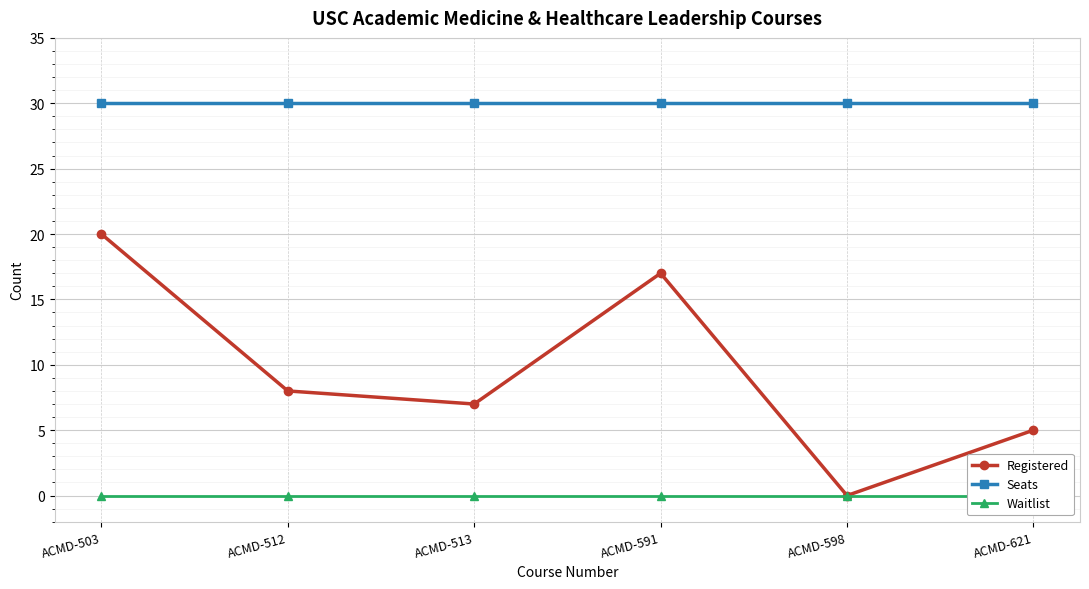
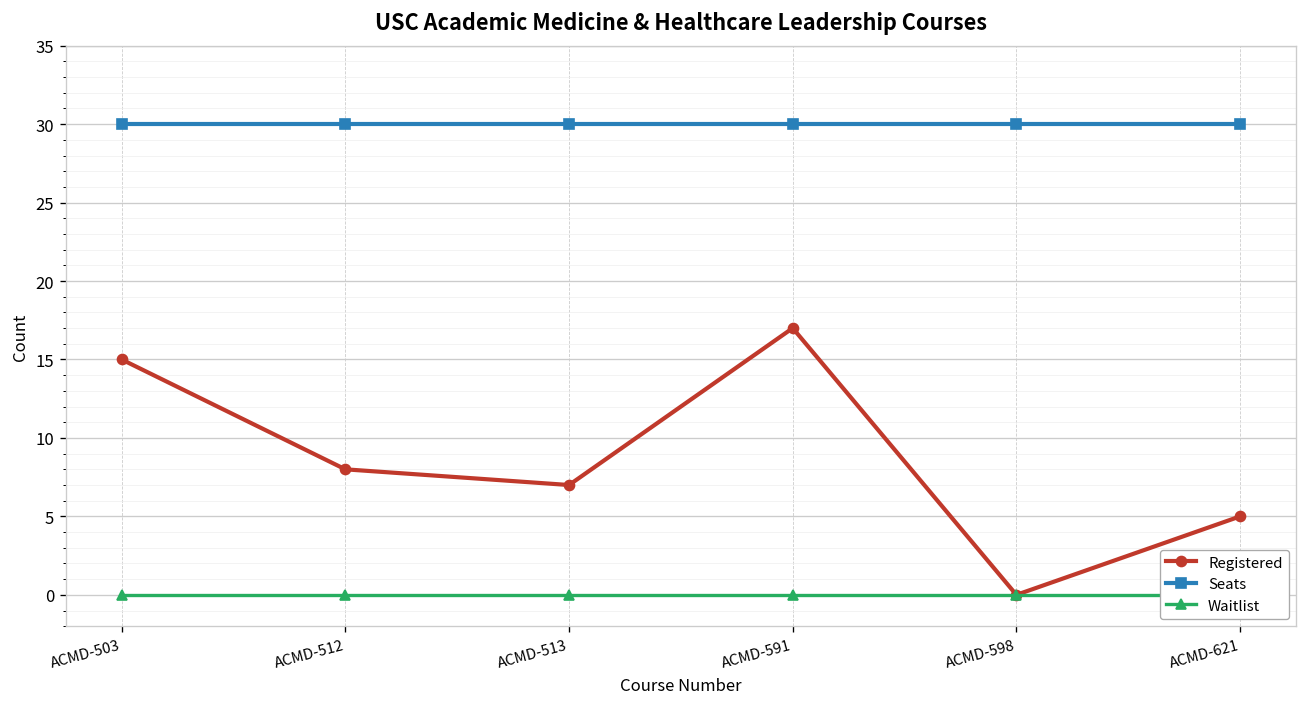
Registered, ACMD-503: 20 -> 15
